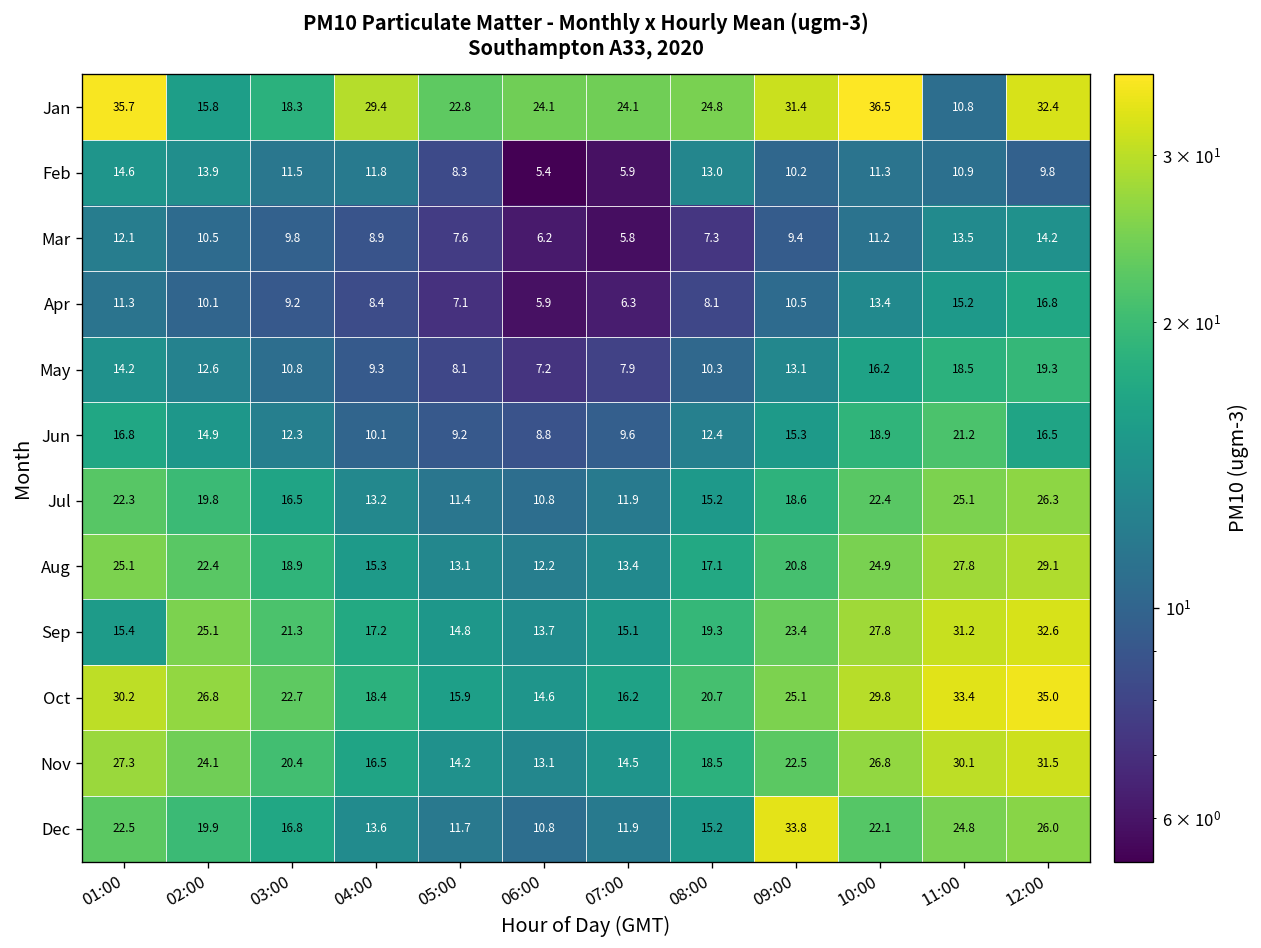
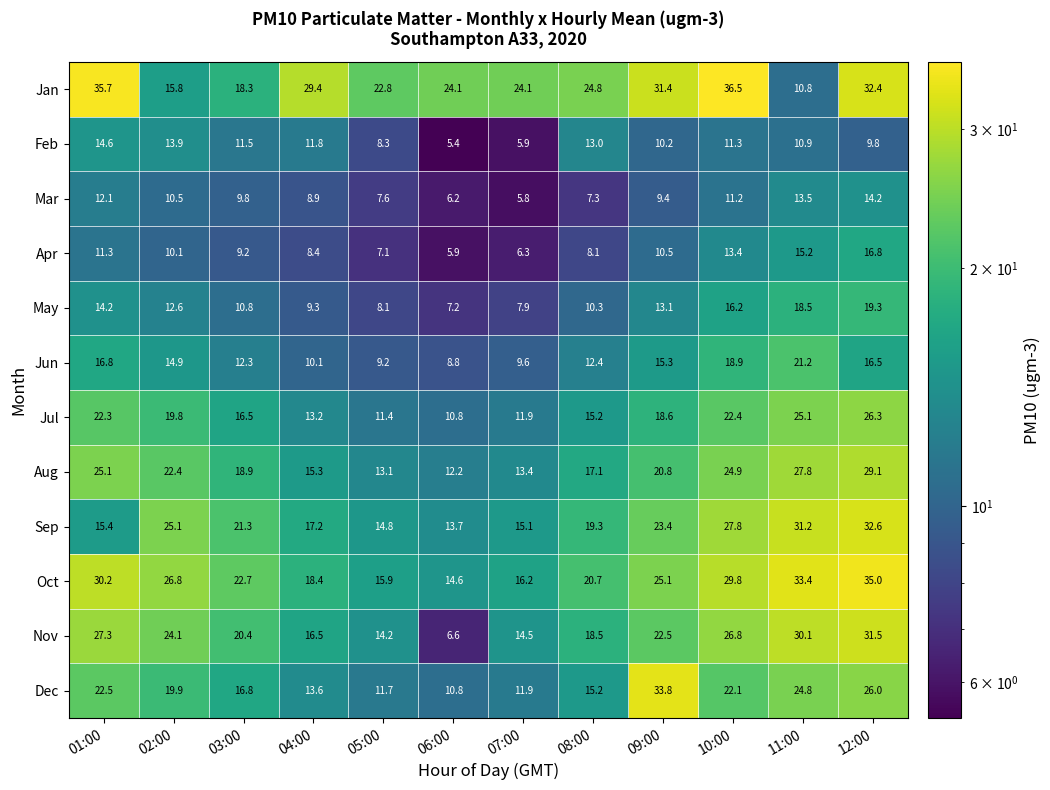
Nov, 06:00: 13.1 -> 6.6
